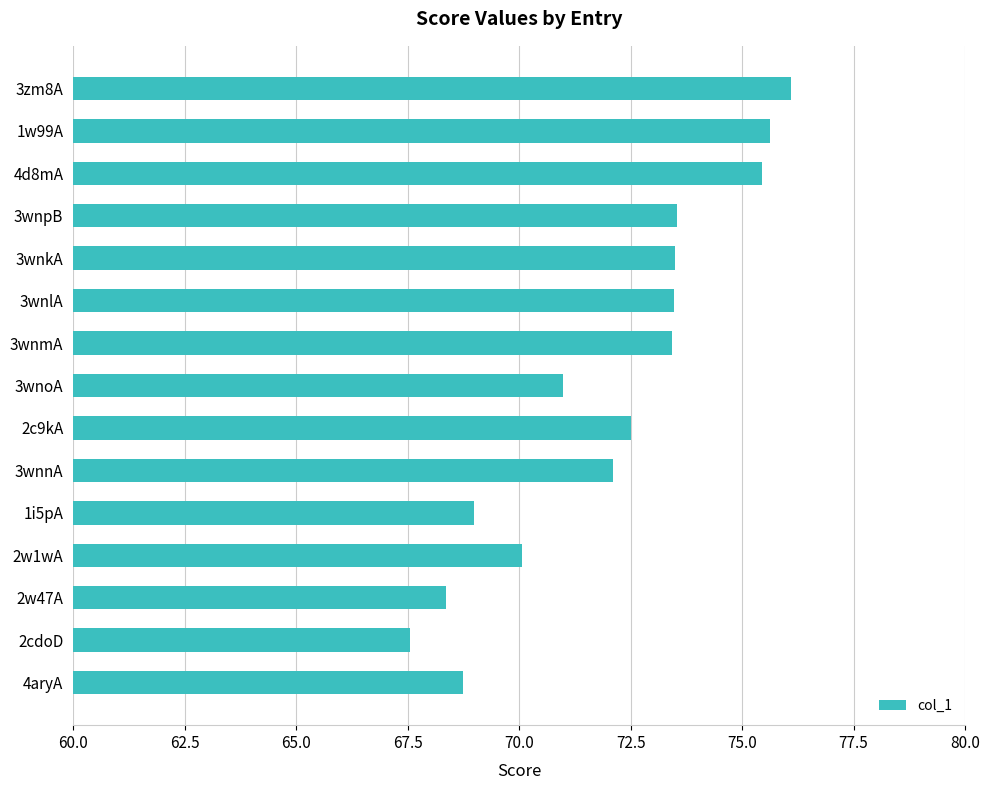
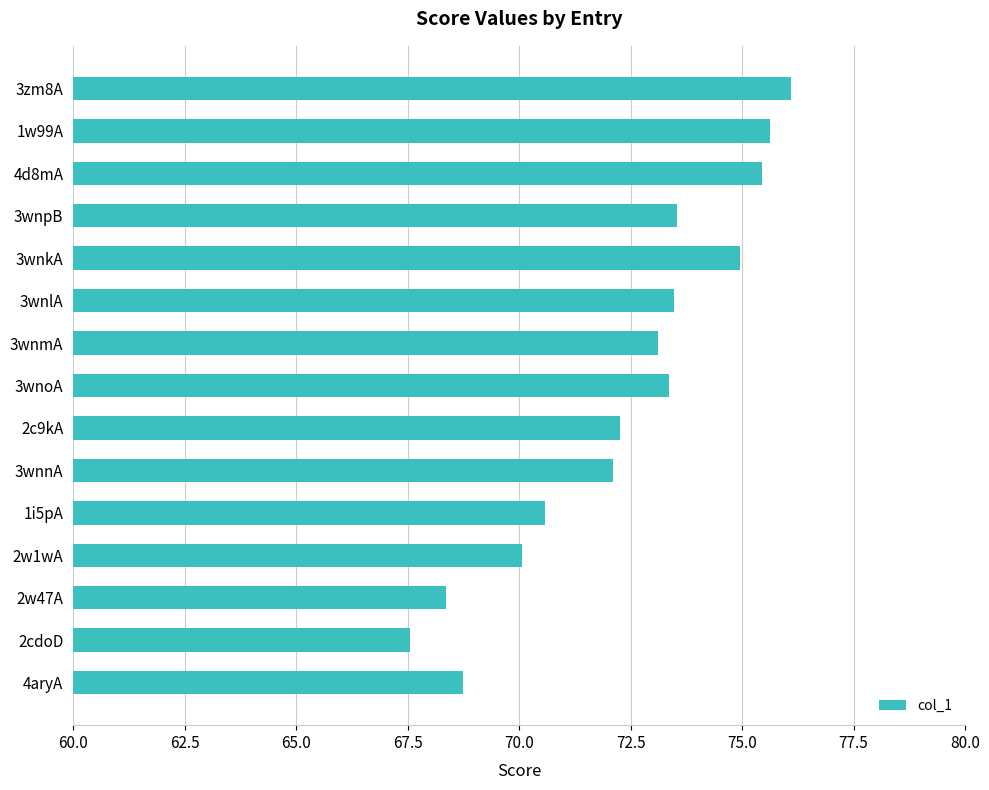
3wnkA: 73.5 -> 74.9
3wnmA: 73.4 -> 73.1
3wnoA: 71.0 -> 73.4
2c9kA: 72.5 -> 72.3
1i5pA: 69.0 -> 70.6
